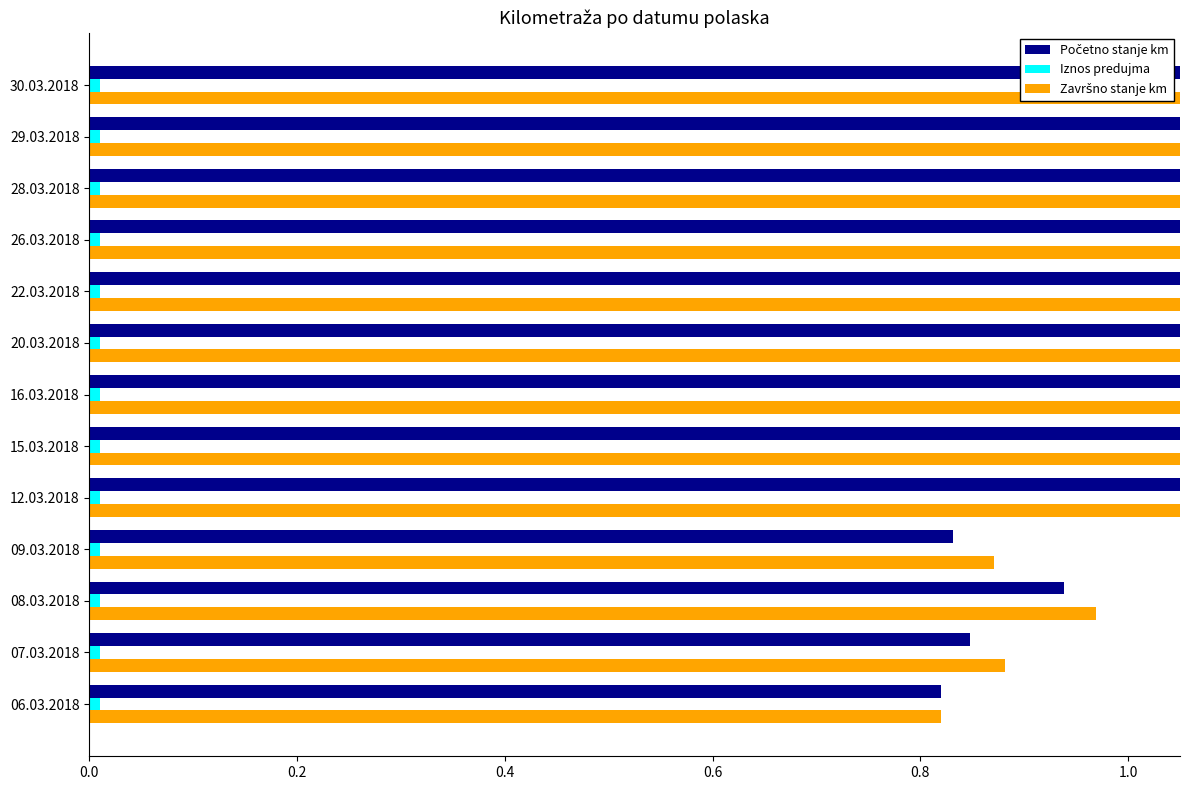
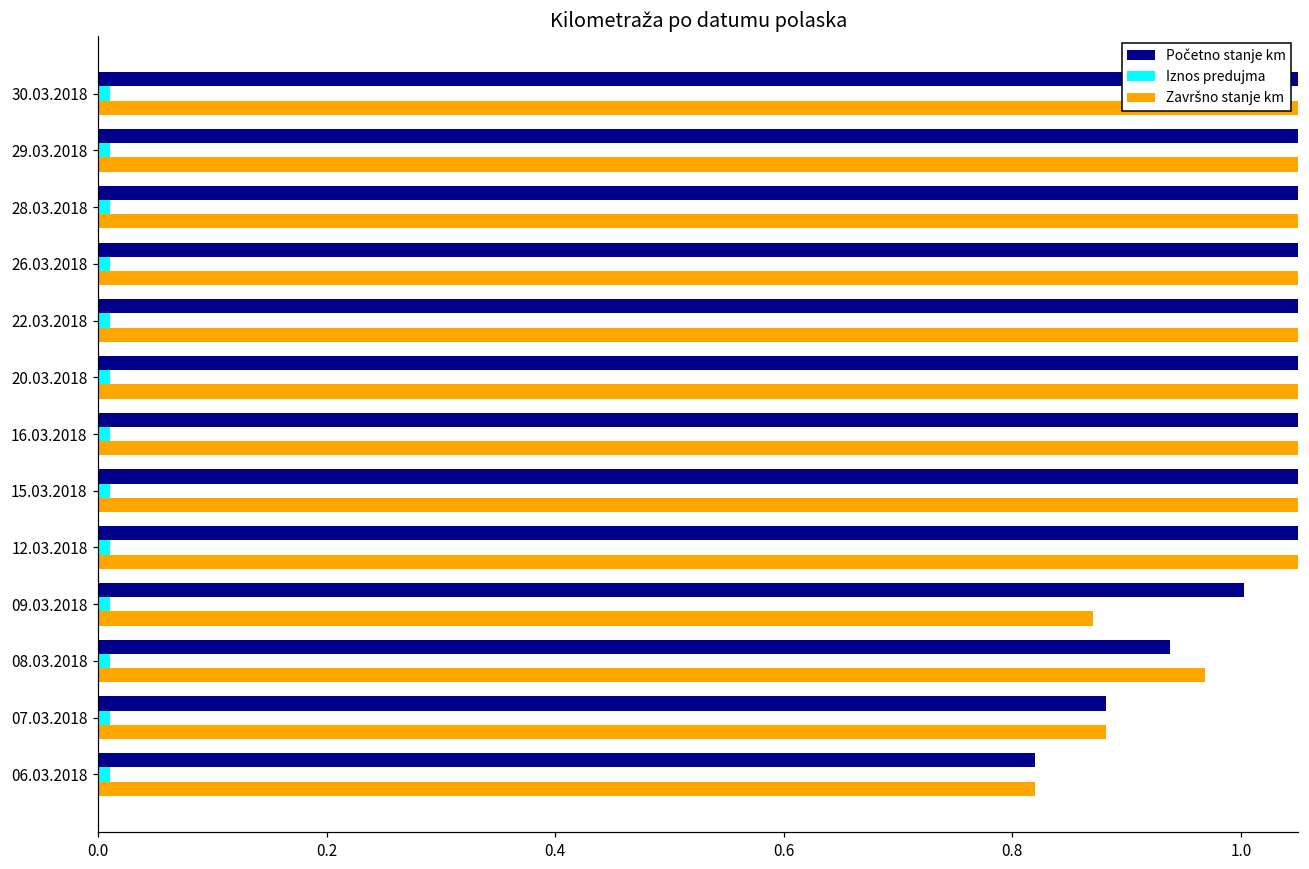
Početno stanje km, 09.03.2018: 0.831 -> 1.003
Početno stanje km, 07.03.2018: 0.848 -> 0.882
